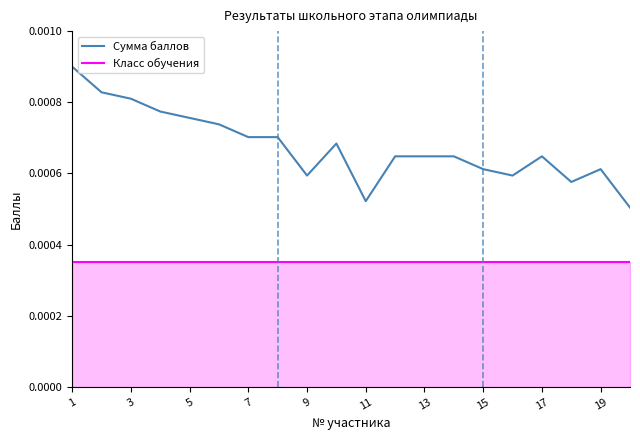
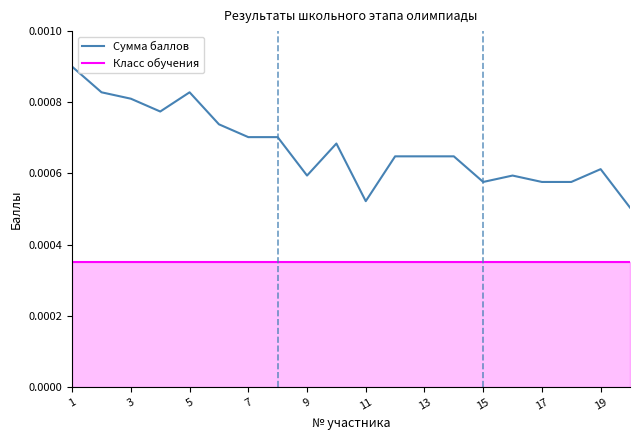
Сумма баллов, 5: 0.00076 -> 0.00083
Сумма баллов, 15: 0.00061 -> 0.00058
Сумма баллов, 17: 0.00065 -> 0.00058
